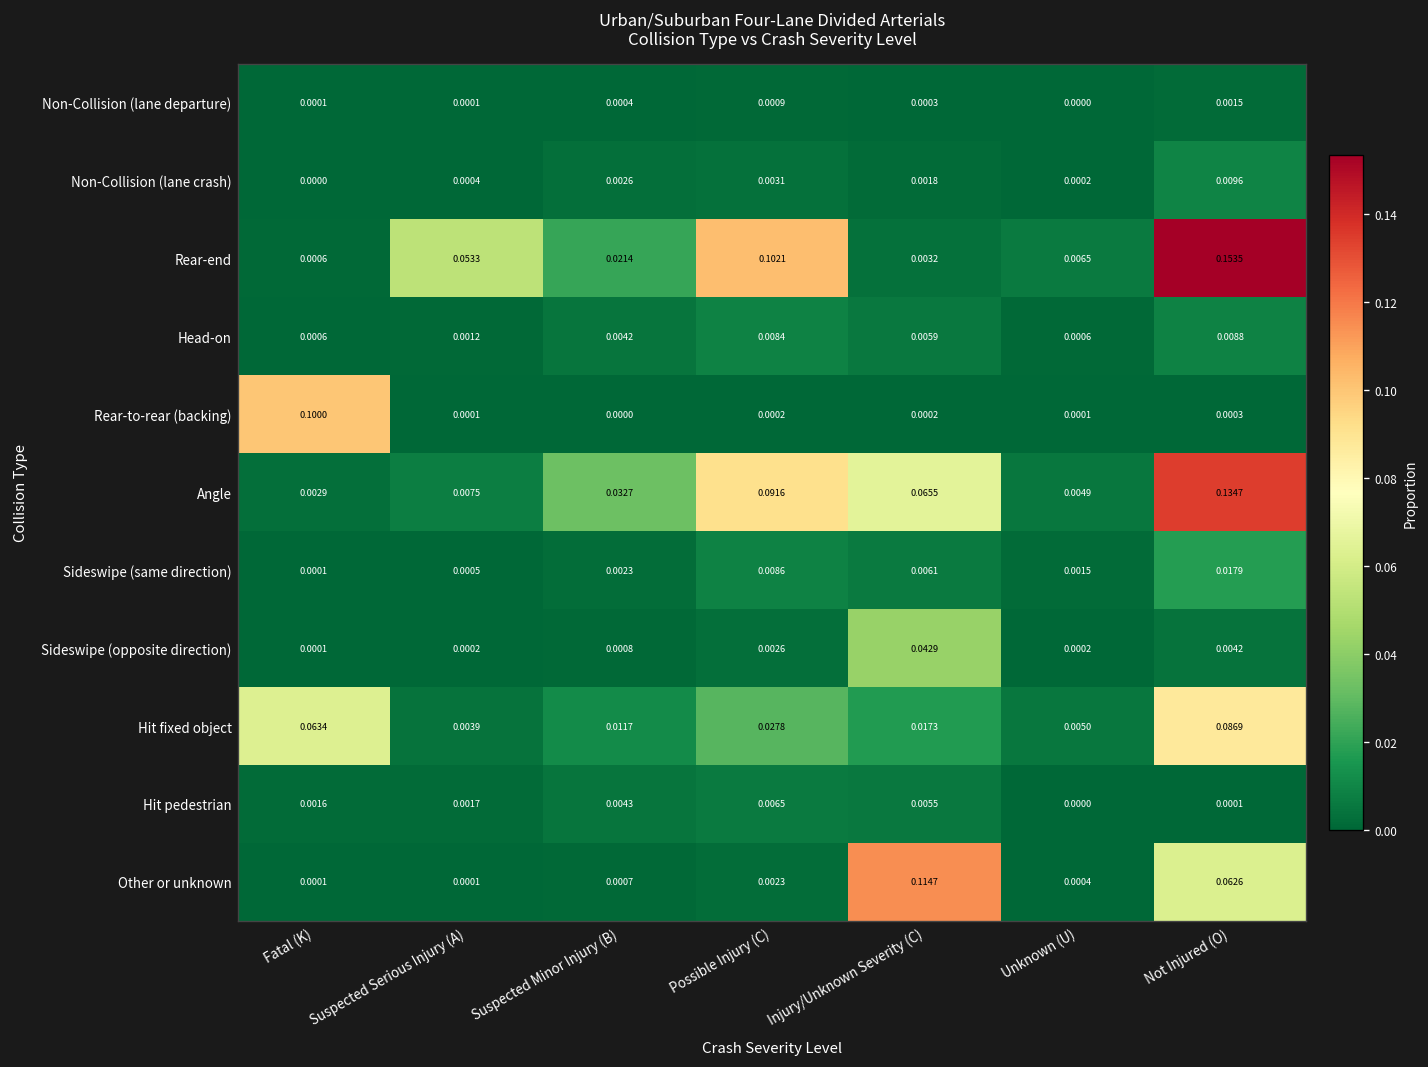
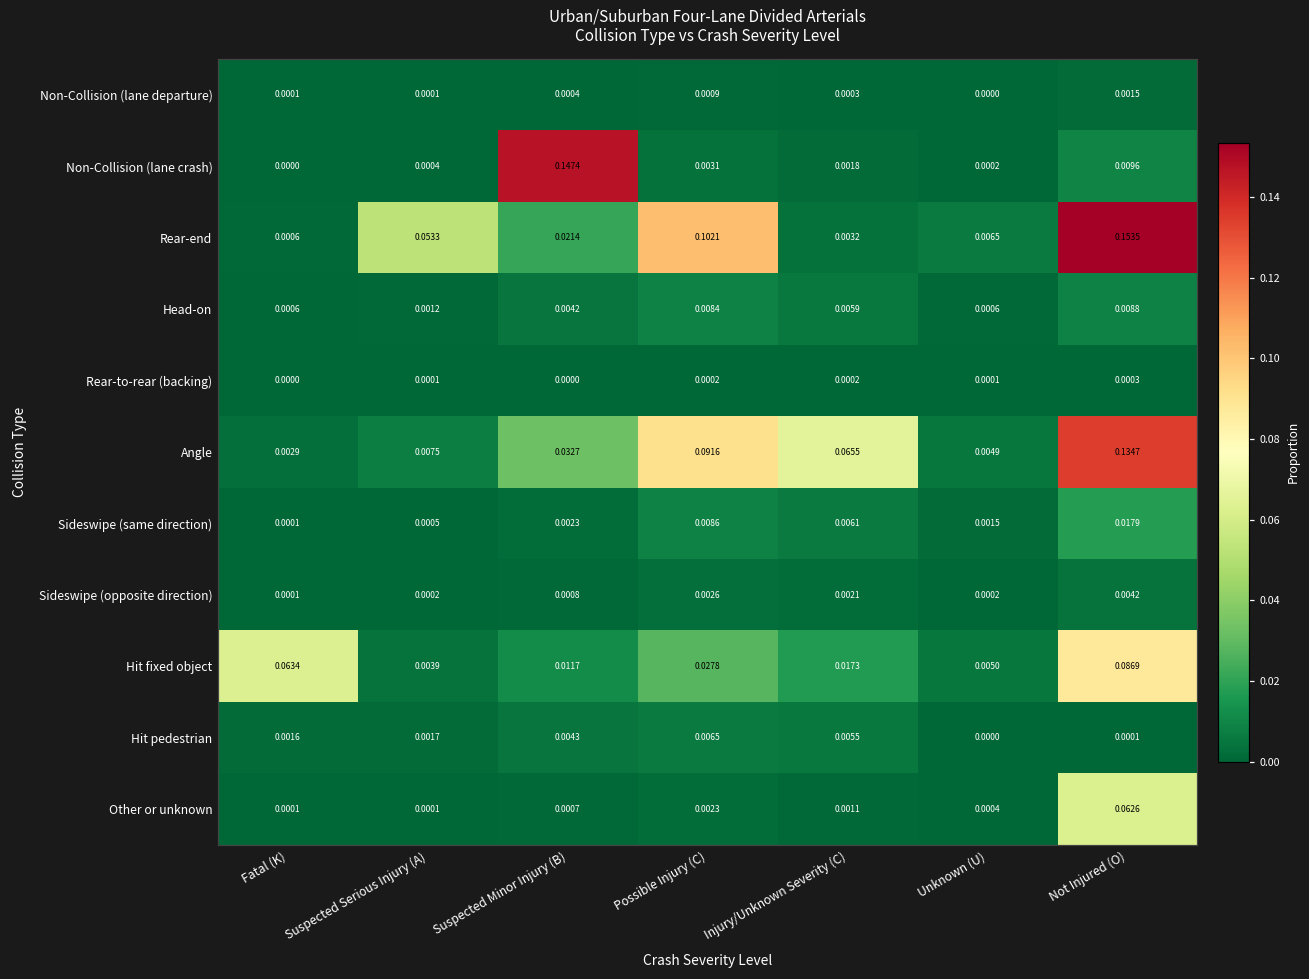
Non-Collision (lane crash), Suspected Minor Injury (B): 0.0026 -> 0.1474
Rear-to-rear (backing), Fatal (K): 0.1000 -> 0.0000
Sideswipe (opposite direction), Injury/Unknown Severity (C): 0.0429 -> 0.0021
Other or unknown, Injury/Unknown Severity (C): 0.1147 -> 0.0011
